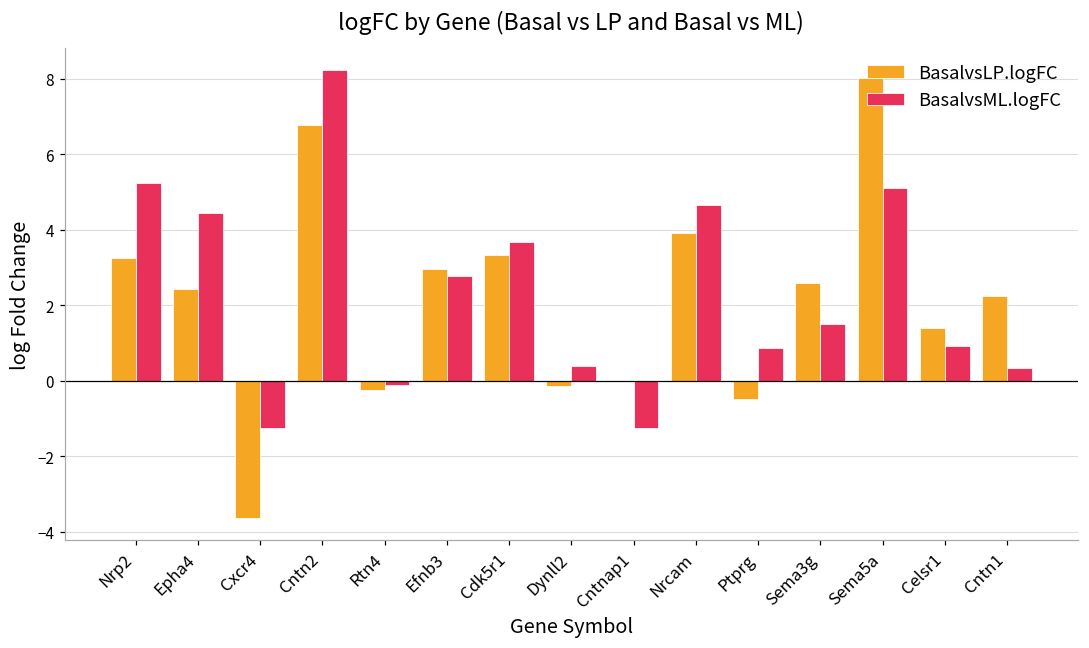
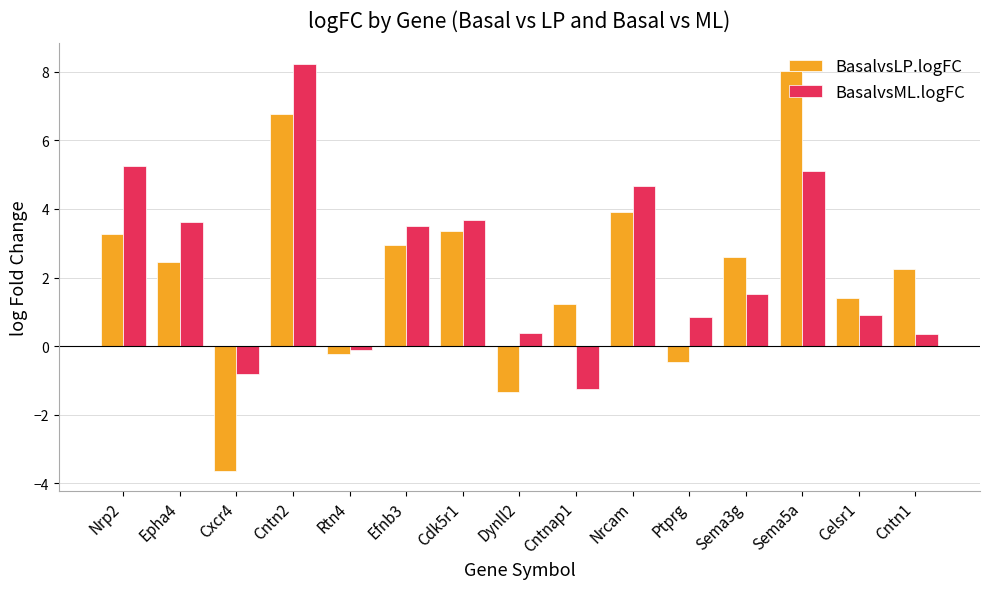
BasalvsML.logFC, Epha4: 4.5 -> 3.6
BasalvsML.logFC, Cxcr4: -1.2 -> -0.8
BasalvsML.logFC, Efnb3: 2.8 -> 3.5
BasalvsLP.logFC, Dynll2: -0.1 -> -1.3
BasalvsLP.logFC, Cntnap1: 0.0 -> 1.2
